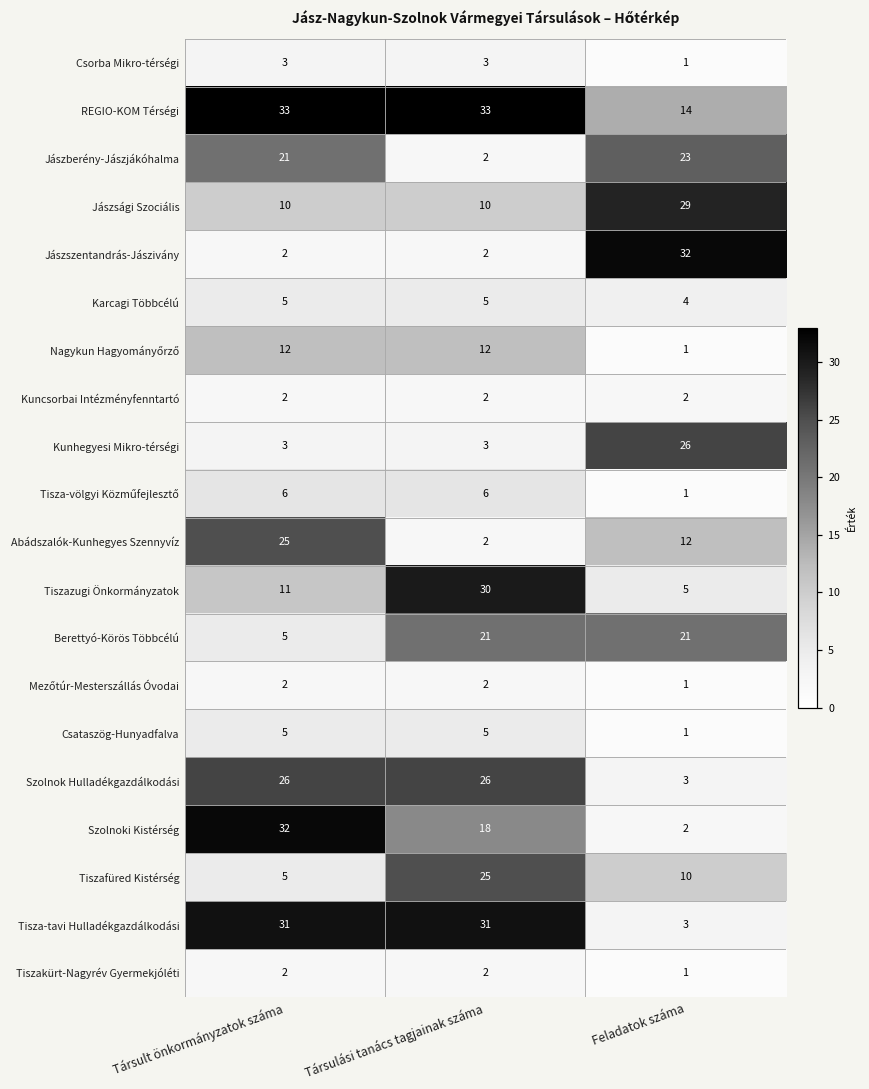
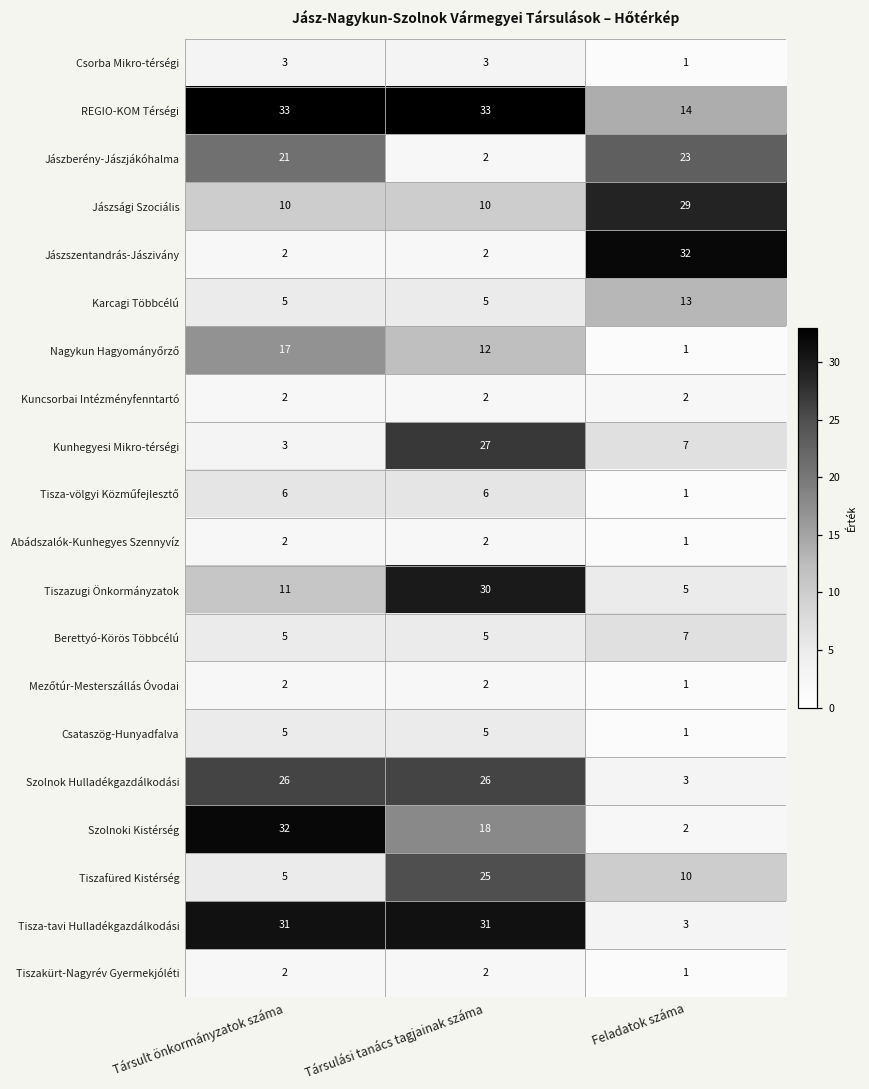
Karcagi Többcélú, Feladatok száma: 4 -> 13
Nagykun Hagyományőrző, Társult önkormányzatok száma: 12 -> 17
Kunhegyesi Mikro-térségi, Társulási tanács tagjainak száma: 3 -> 27
Kunhegyesi Mikro-térségi, Feladatok száma: 26 -> 7
Abádszalók-Kunhegyes Szennyvíz, Társult önkormányzatok száma: 25 -> 2
Abádszalók-Kunhegyes Szennyvíz, Feladatok száma: 12 -> 1
Berettyó-Körös Többcélú, Társulási tanács tagjainak száma: 21 -> 5
Berettyó-Körös Többcélú, Feladatok száma: 21 -> 7
